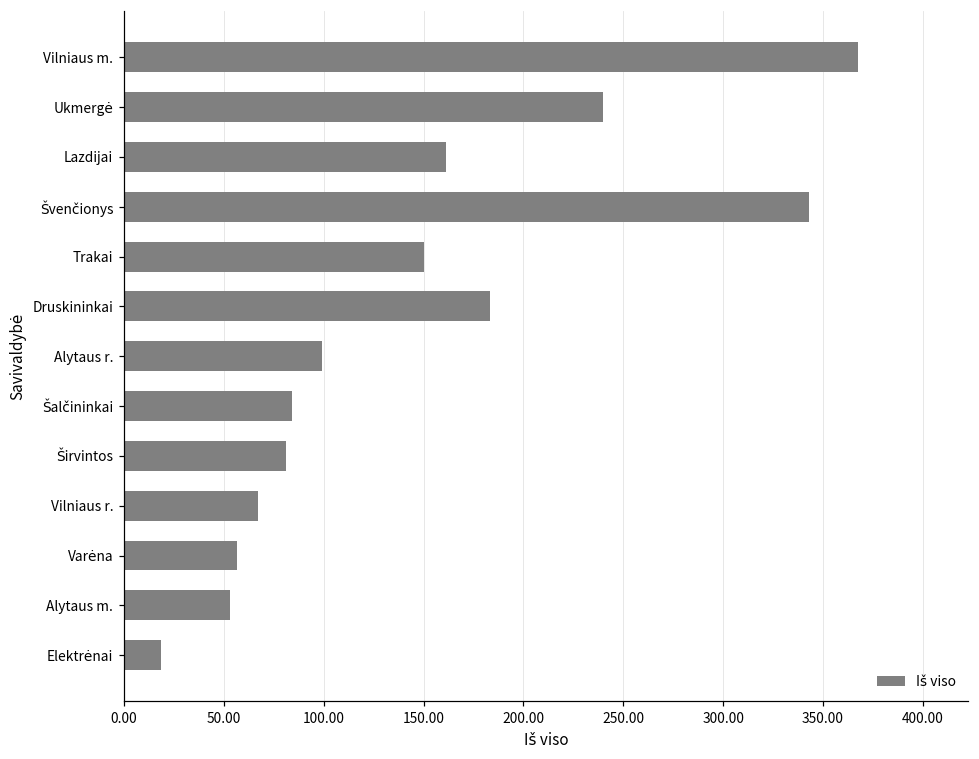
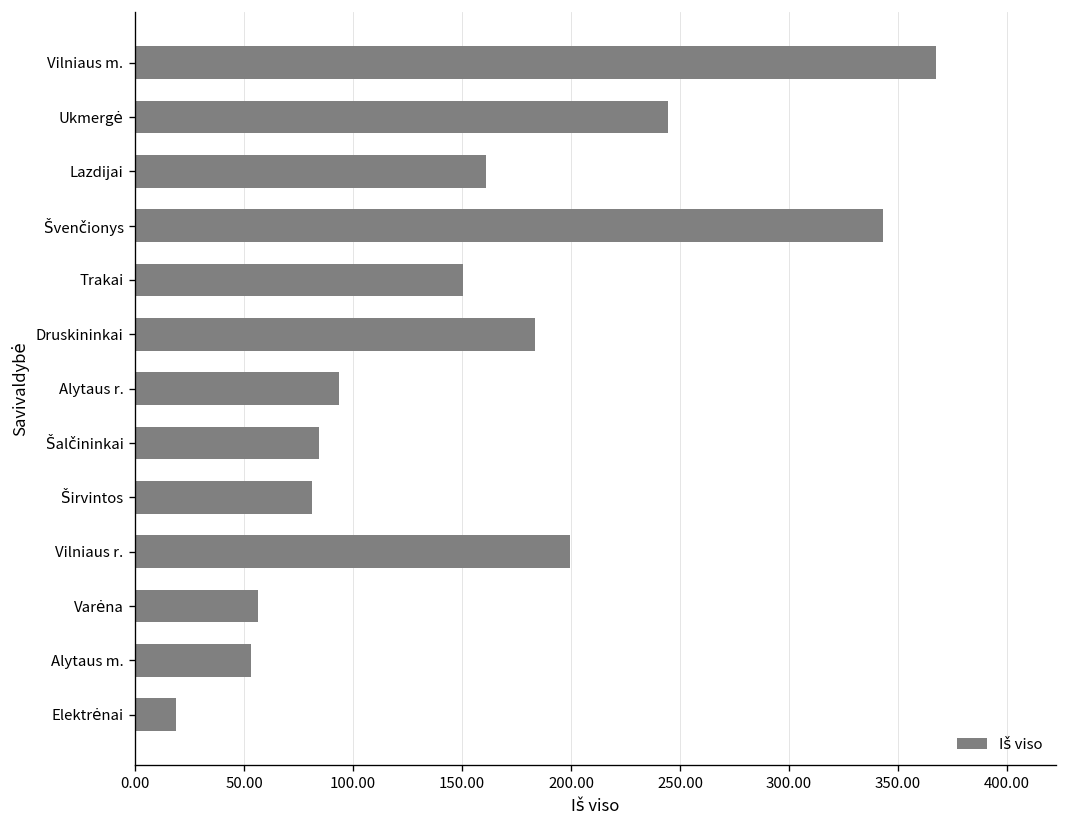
Ukmergė: 240 -> 244
Alytaus r.: 99 -> 94
Vilniaus r.: 67 -> 200
